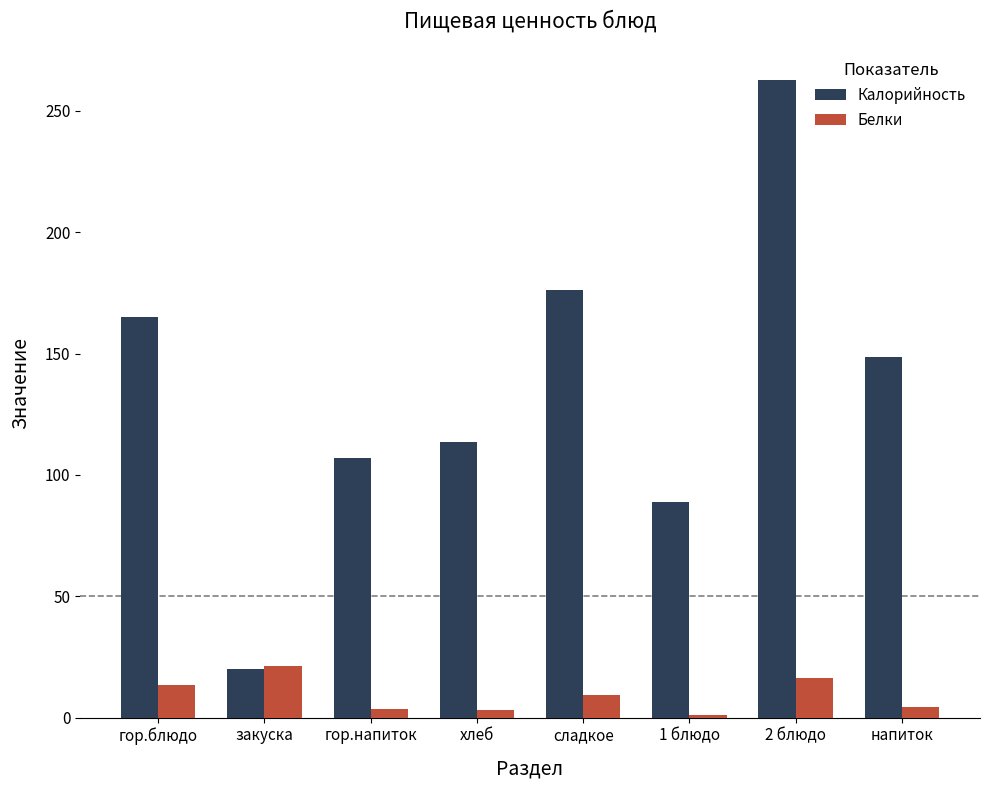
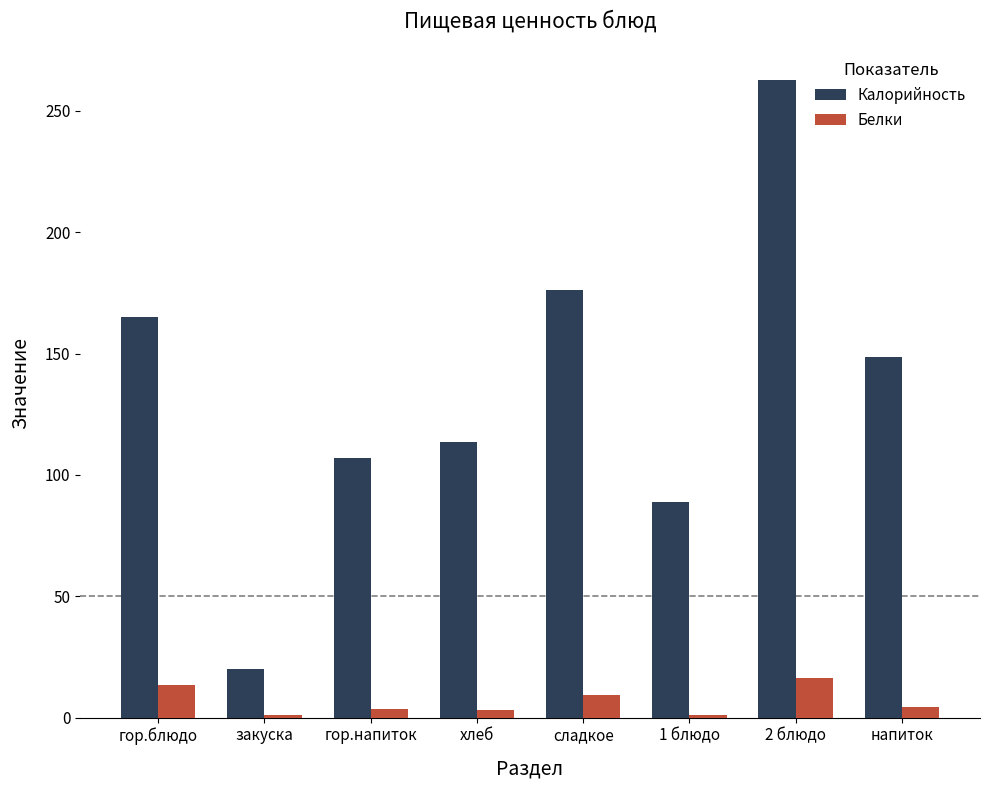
Белки, закуска: 21 -> 1
